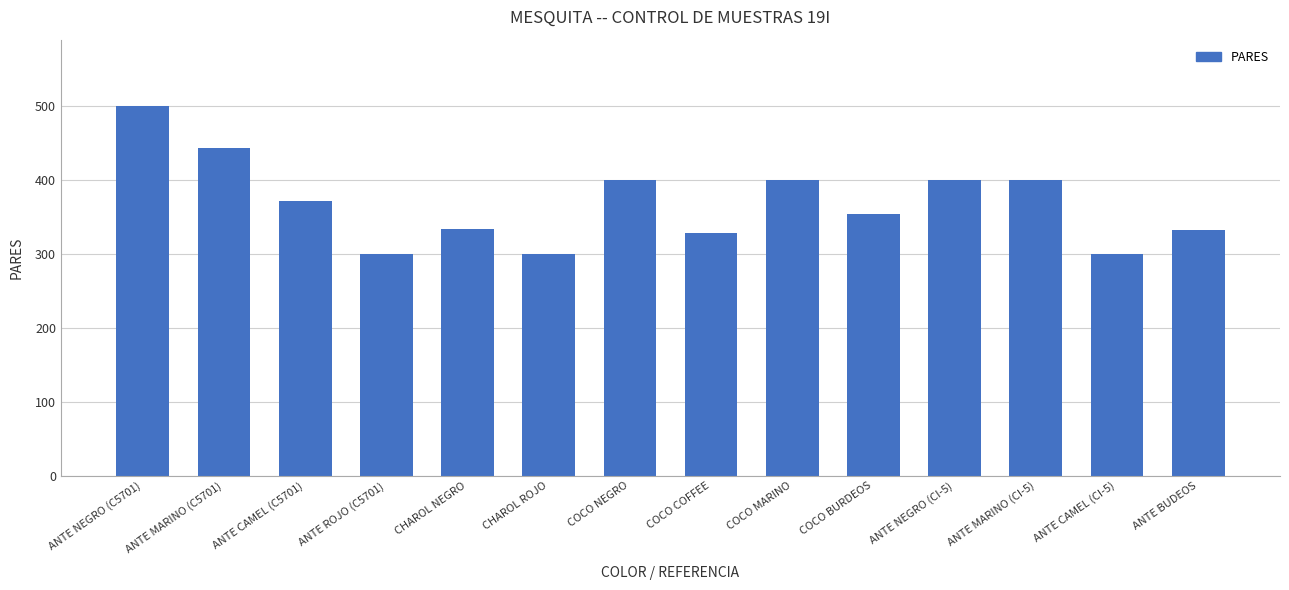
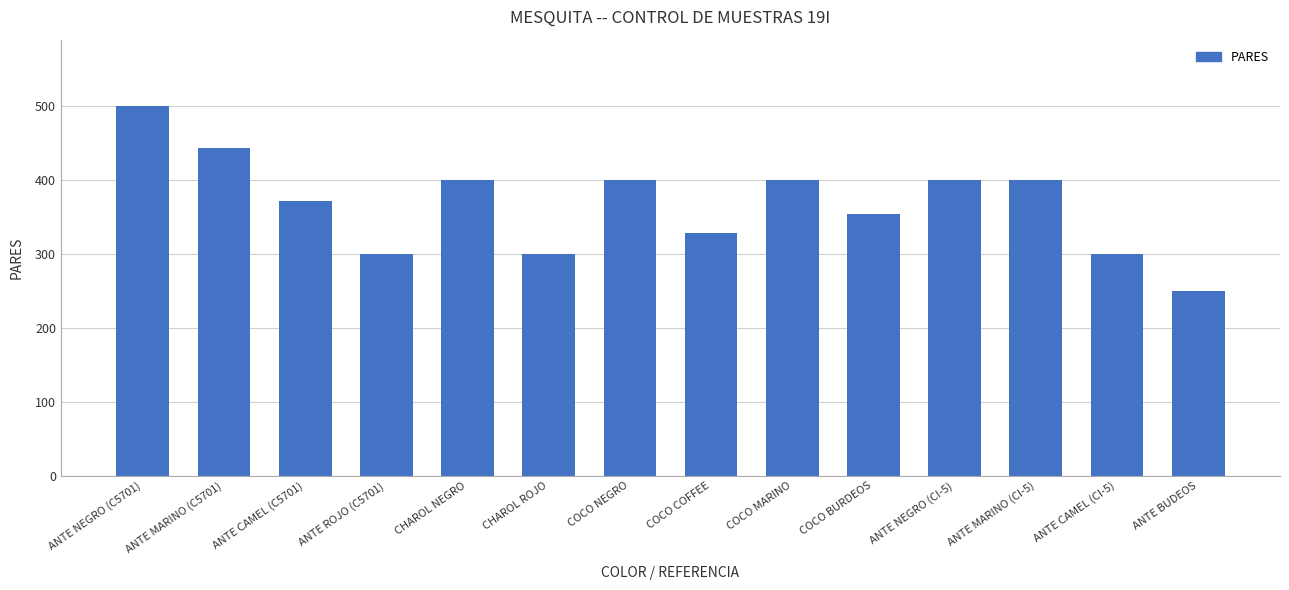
CHAROL NEGRO: 330 -> 400
ANTE BUDEOS: 330 -> 250
